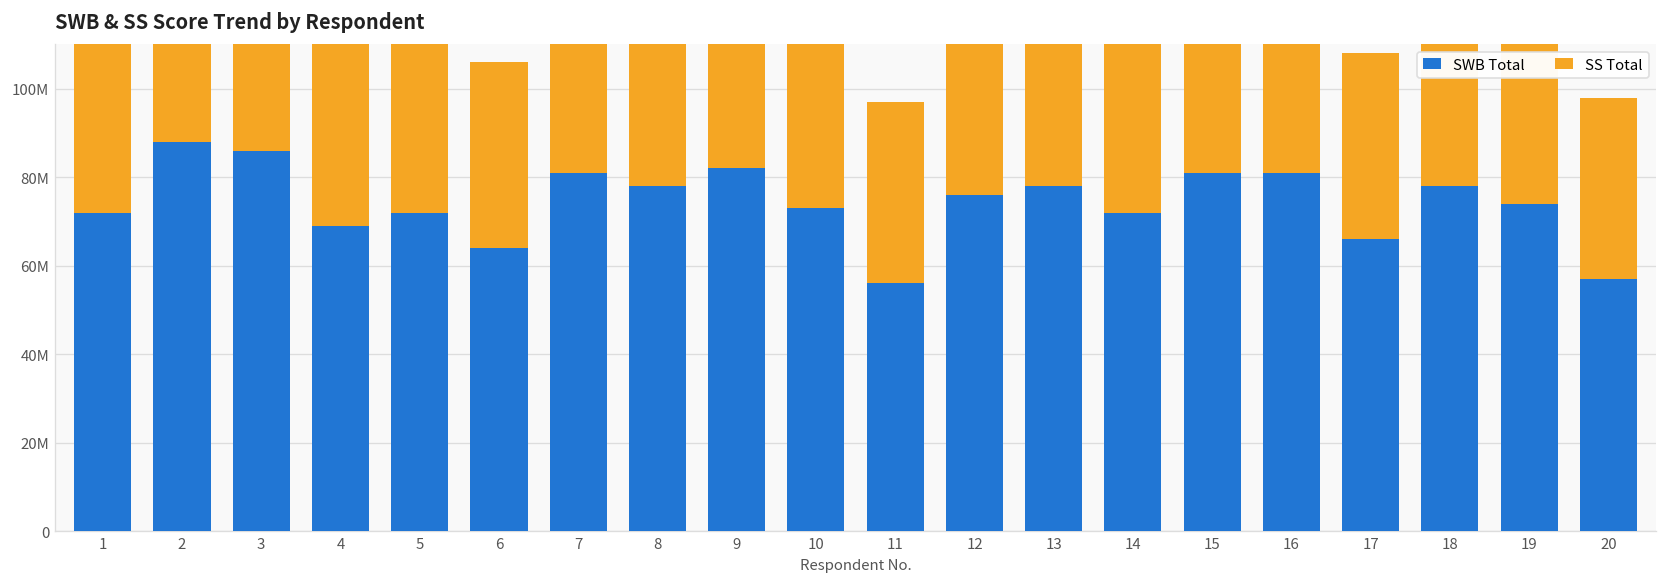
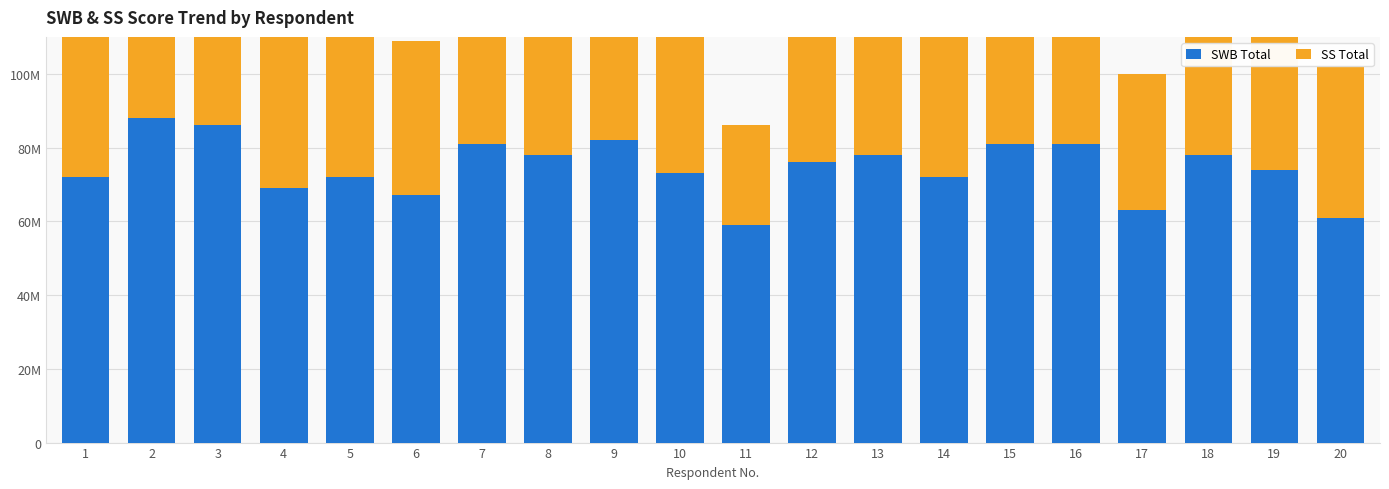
SWB Total, 6: 64000000 -> 67000000
SWB Total, 11: 56000000 -> 59000000
SS Total, 11: 41000000 -> 27000000
SWB Total, 17: 66000000 -> 63000000
SS Total, 17: 42000000 -> 37000000
SWB Total, 20: 57000000 -> 61000000
